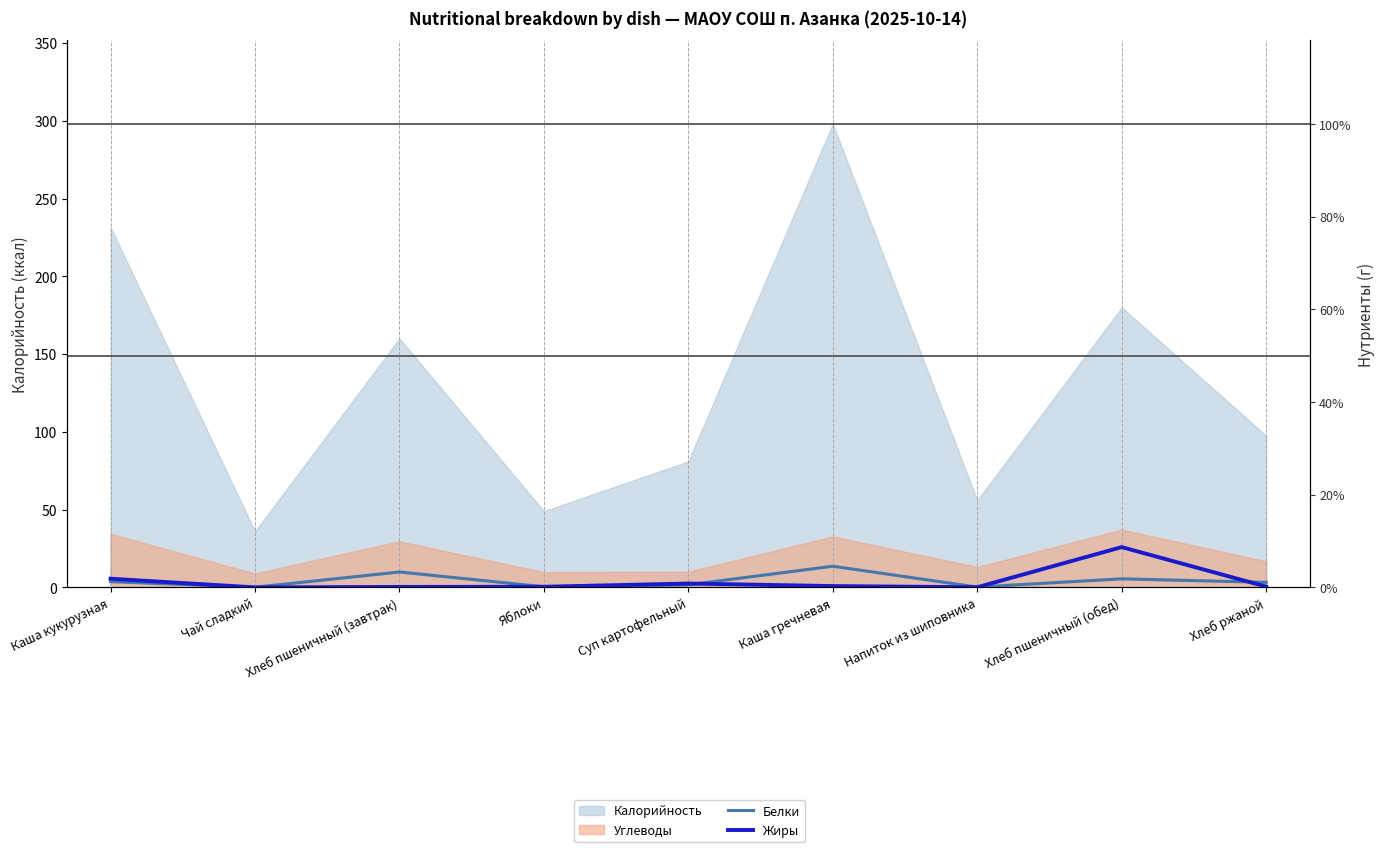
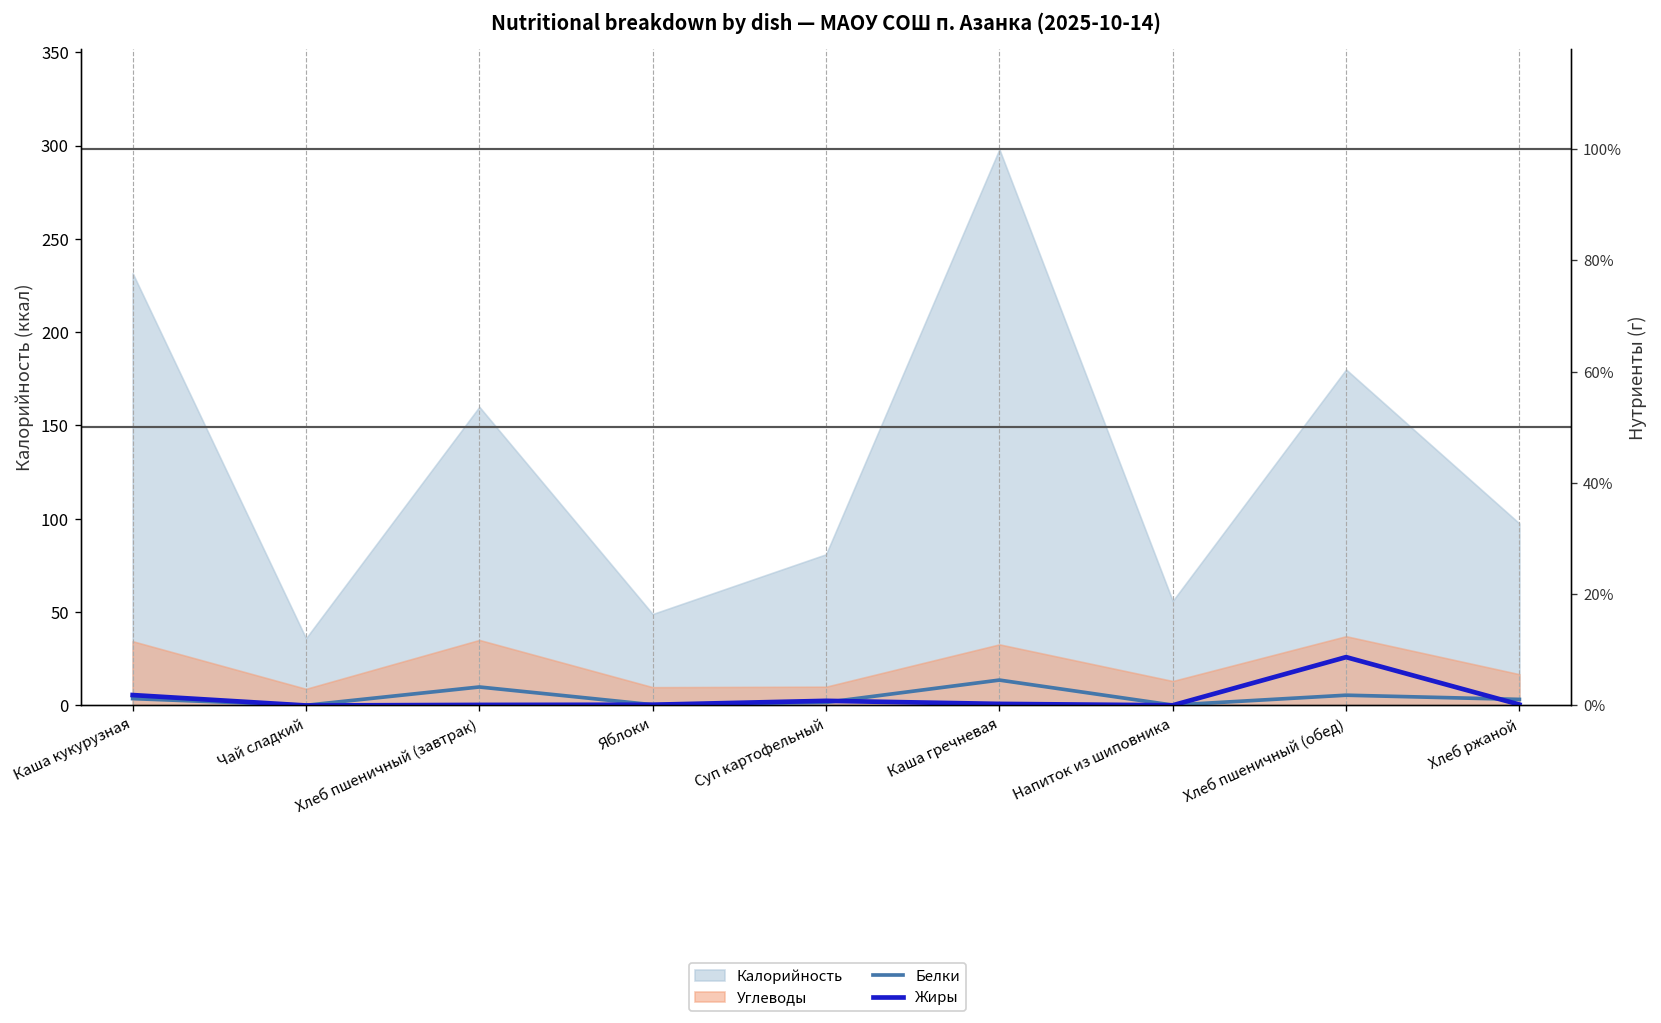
Углеводы, Хлеб пшеничный (завтрак): 30 -> 35
